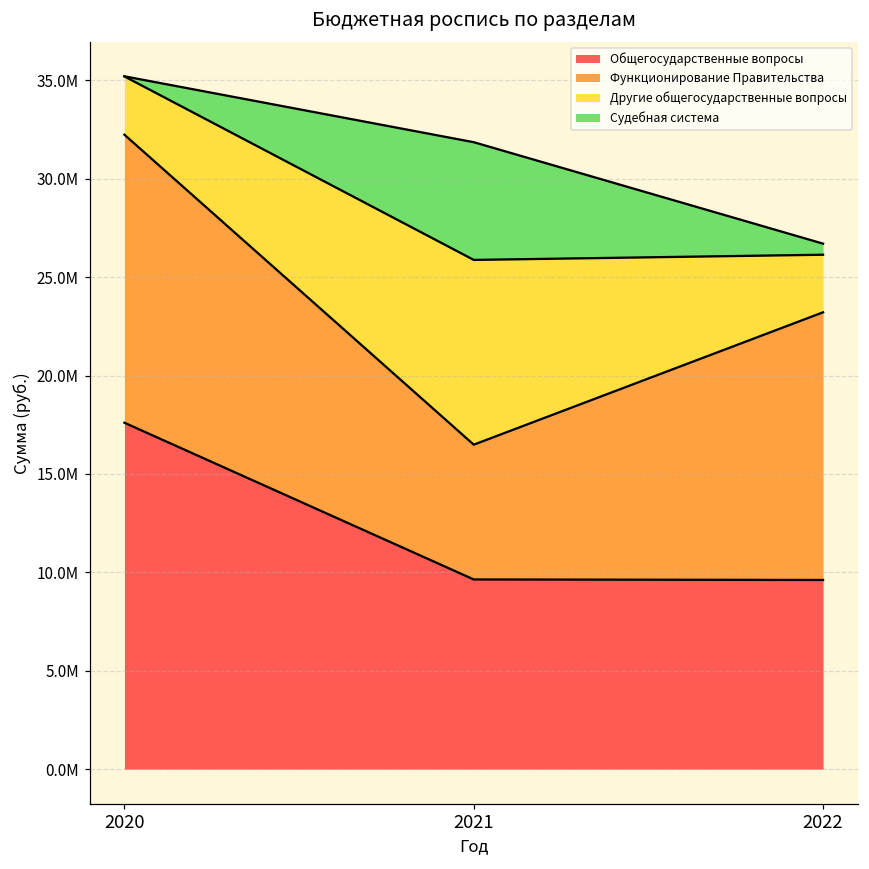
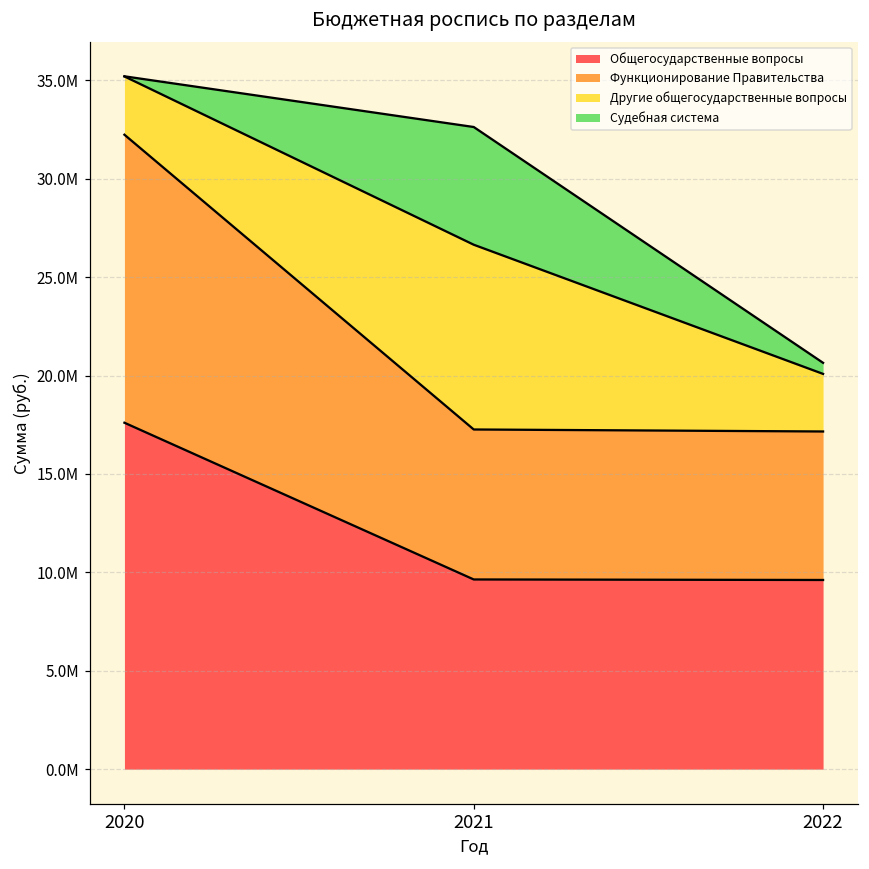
Функционирование Правительства, 2021: 6800000 -> 7600000
Функционирование Правительства, 2022: 13600000 -> 7500000
